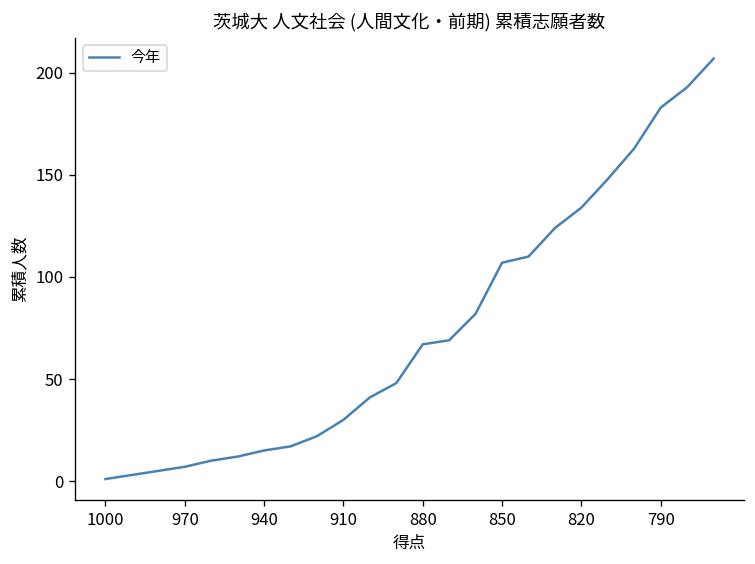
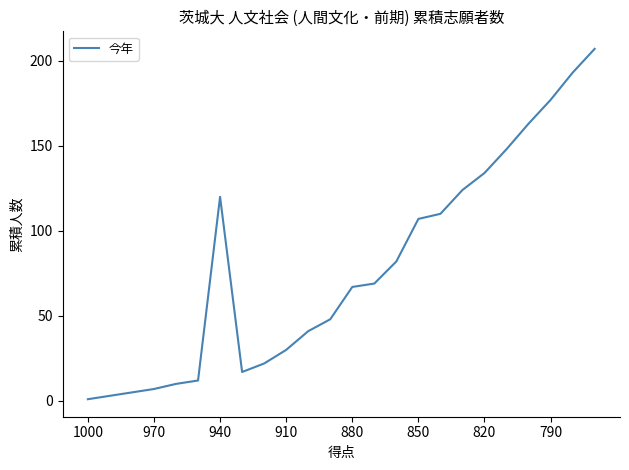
940: 15 -> 120
790: 183 -> 177
